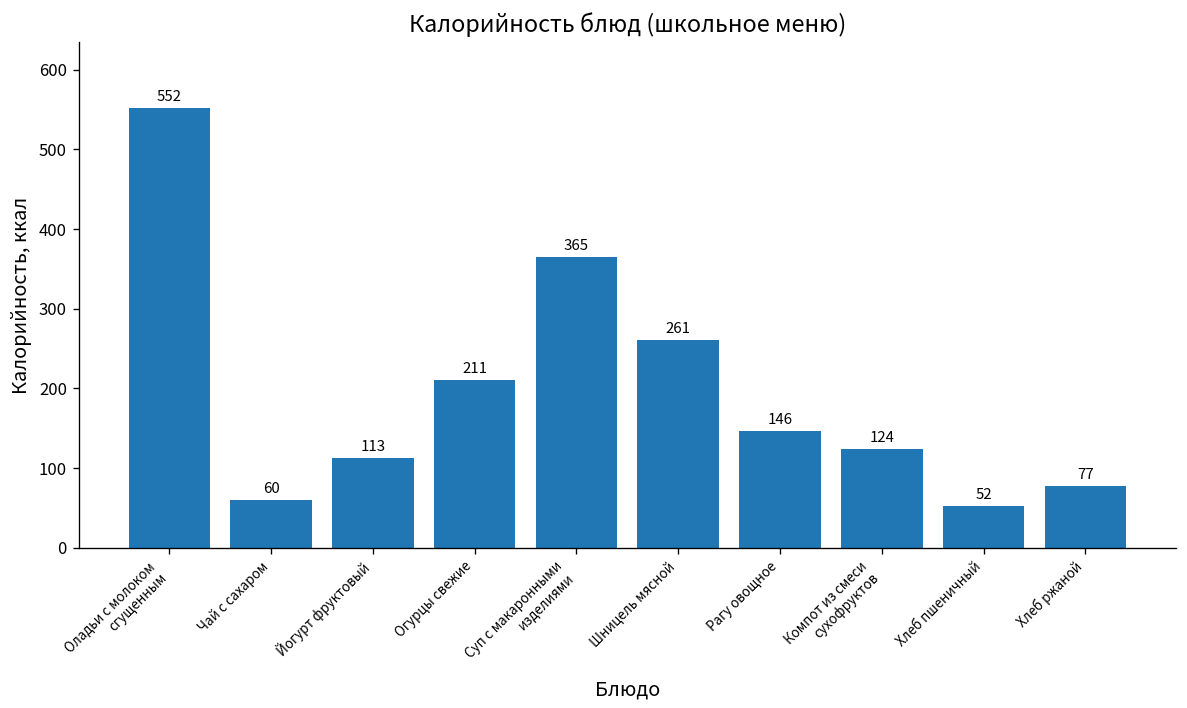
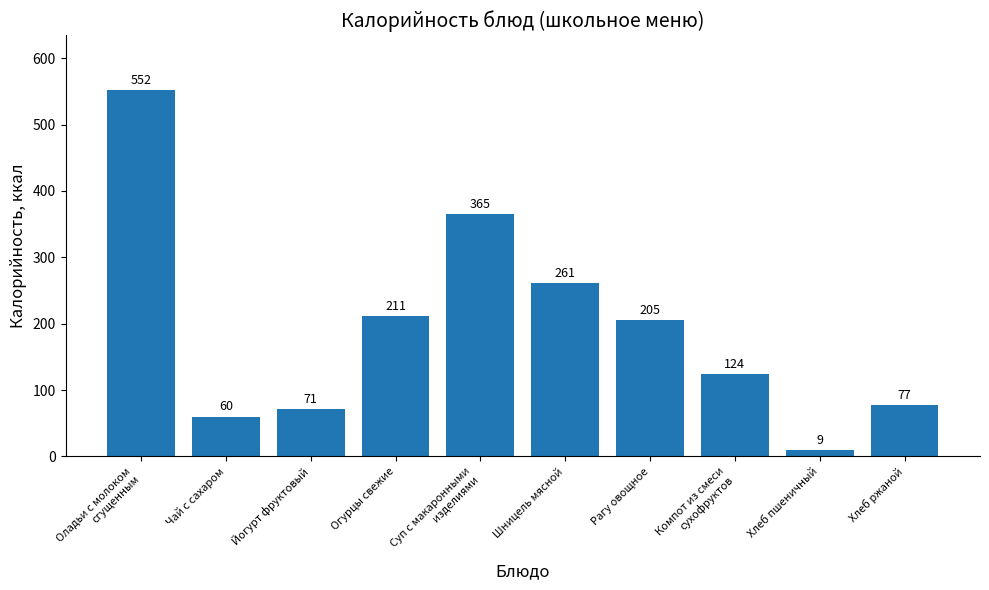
Йогурт фруктовый: 113 -> 71
Рагу овощное: 146 -> 205
Хлеб пшеничный: 52 -> 9
